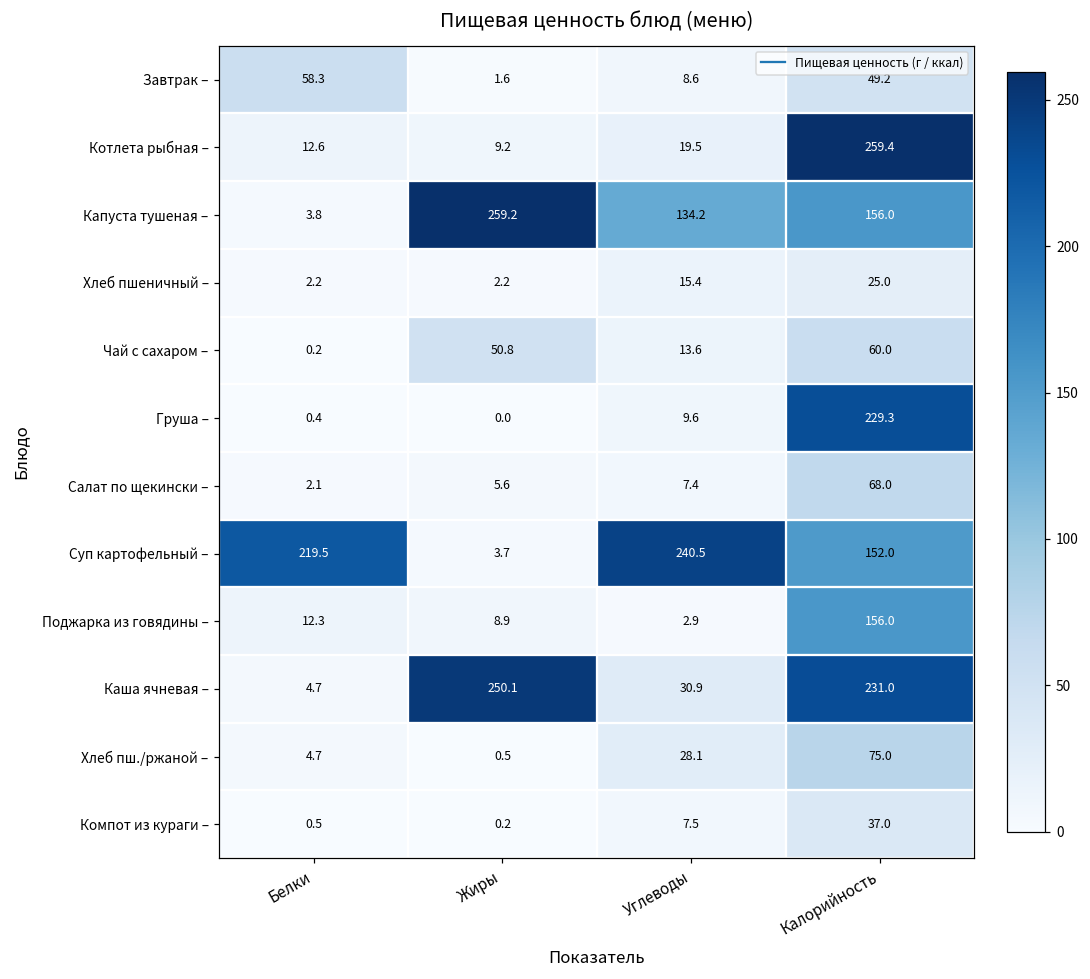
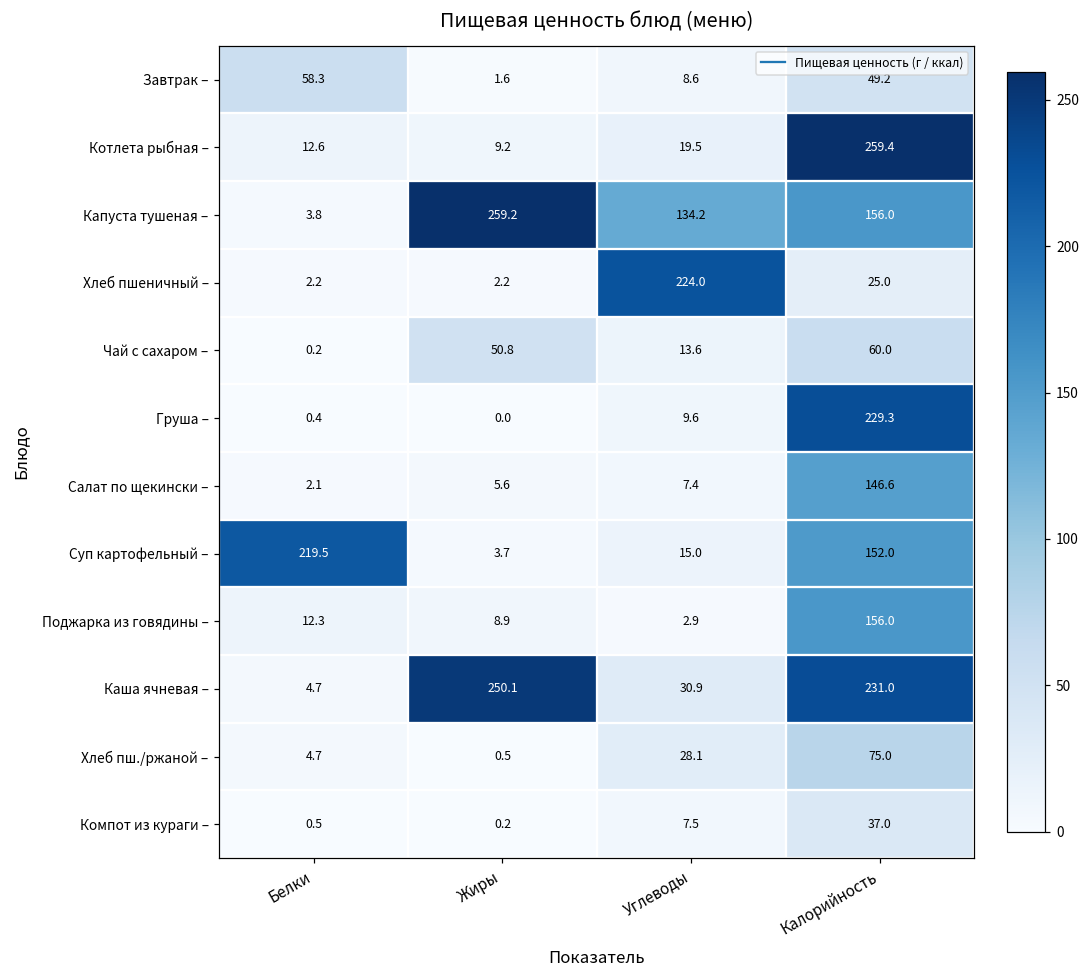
Хлеб пшеничный –, Углеводы: 15.4 -> 224.0
Салат по щекински –, Калорийность: 68.0 -> 146.6
Суп картофельный –, Углеводы: 240.5 -> 15.0
